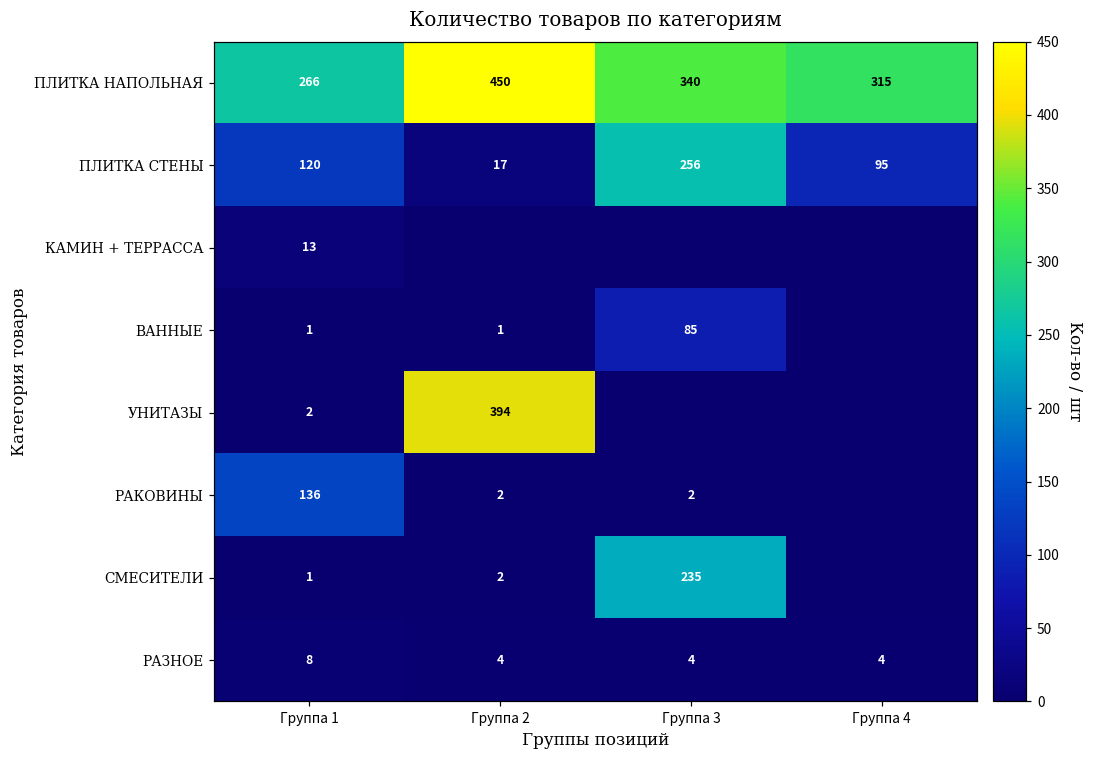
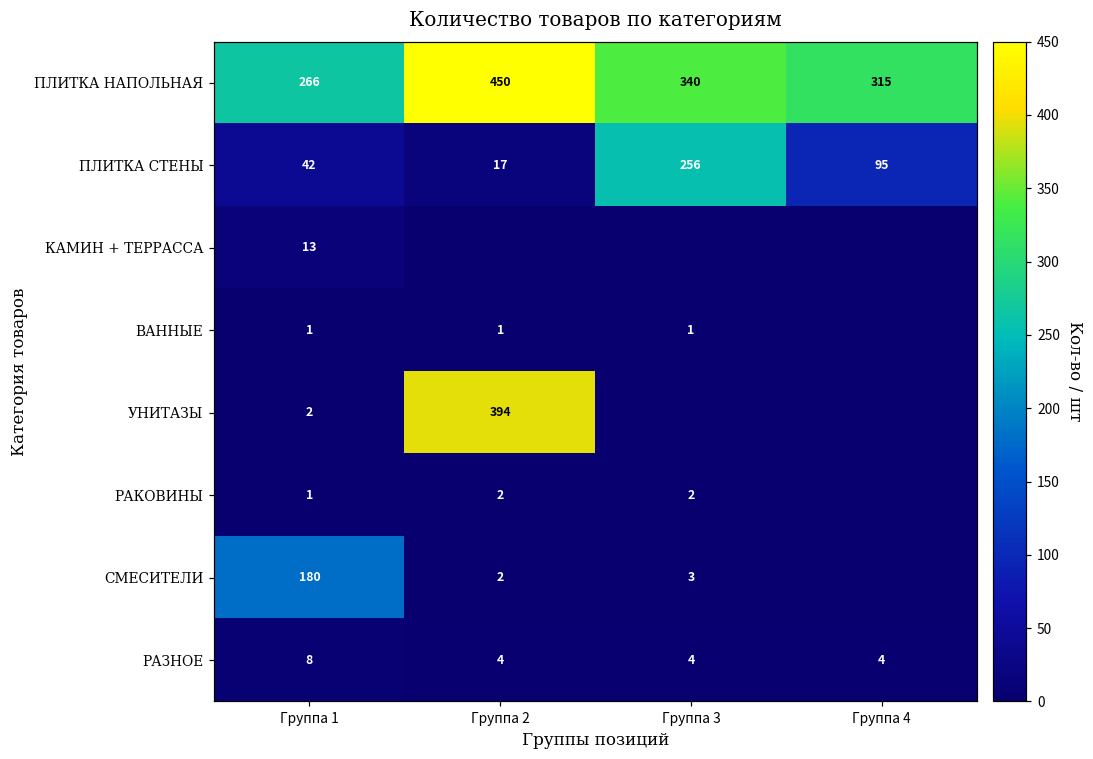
ПЛИТКА СТЕНЫ, Группа 1: 120 -> 42
ВАННЫЕ, Группа 3: 85 -> 1
РАКОВИНЫ, Группа 1: 136 -> 1
СМЕСИТЕЛИ, Группа 1: 1 -> 180
СМЕСИТЕЛИ, Группа 3: 235 -> 3
